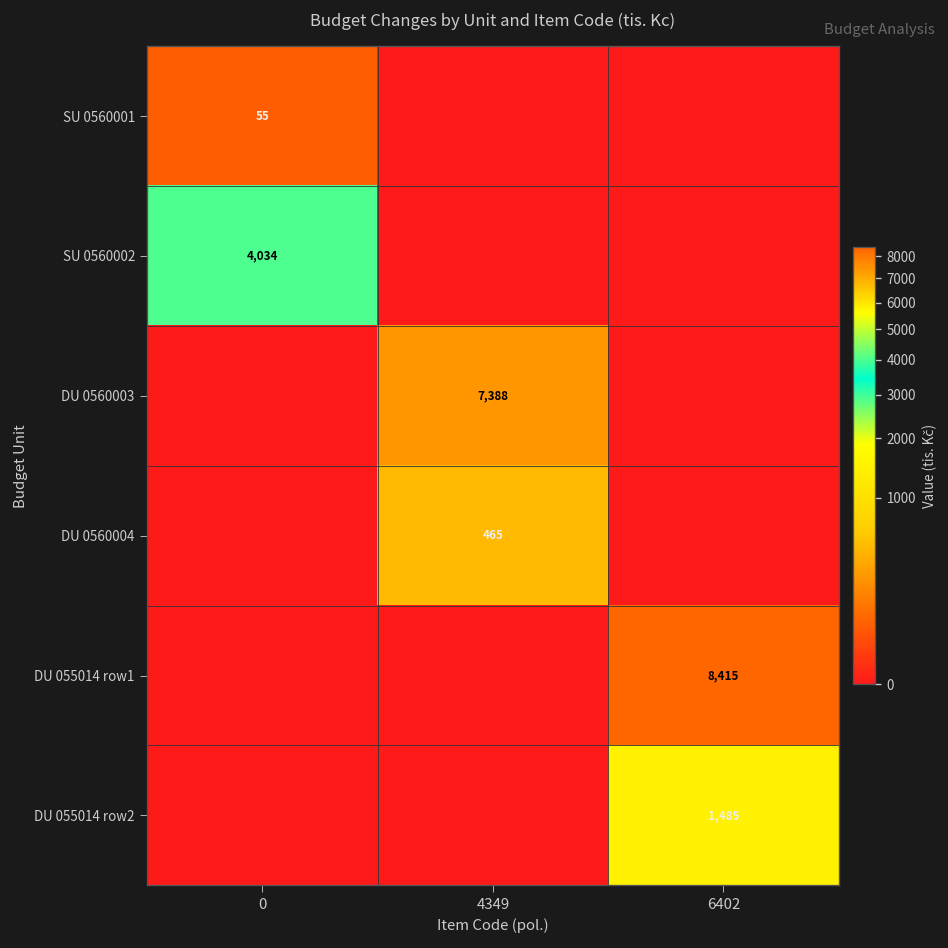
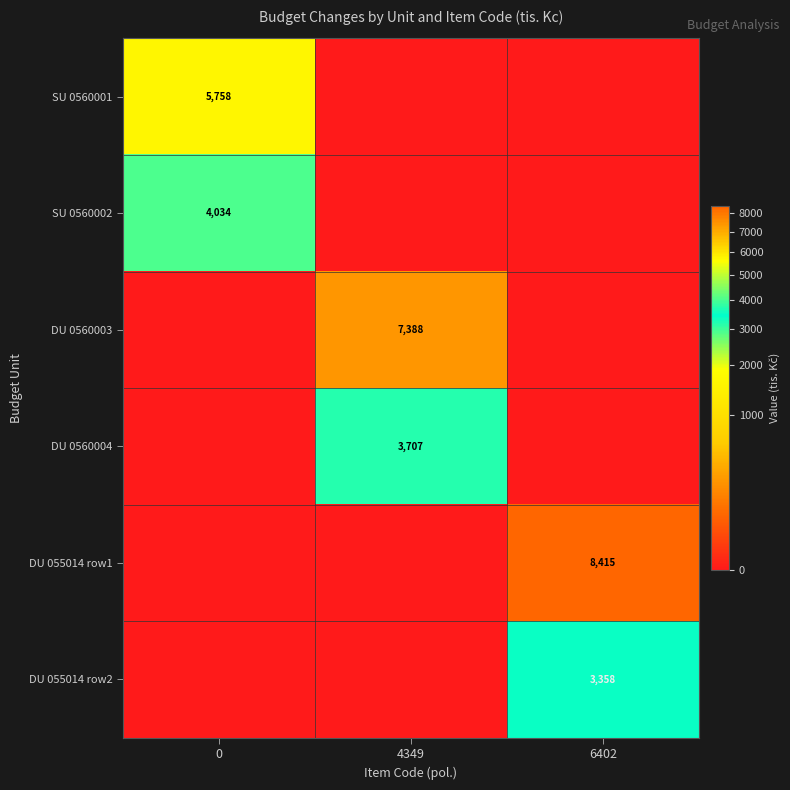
SU 0560001, 0: 55 -> 5,758
DU 0560004, 4349: 465 -> 3,707
DU 055014 row2, 6402: 1,485 -> 3,358
